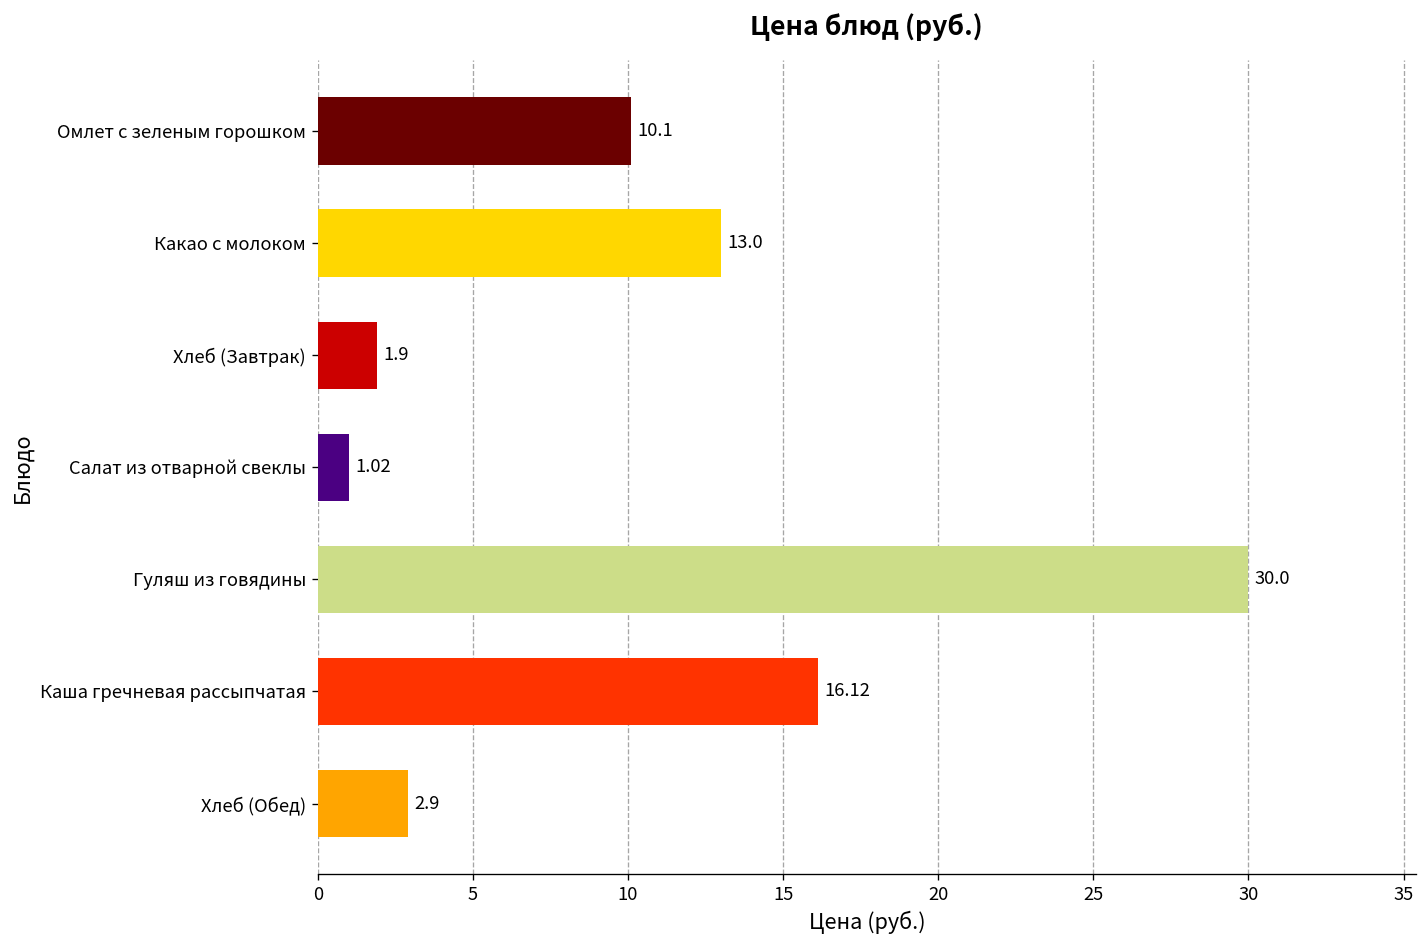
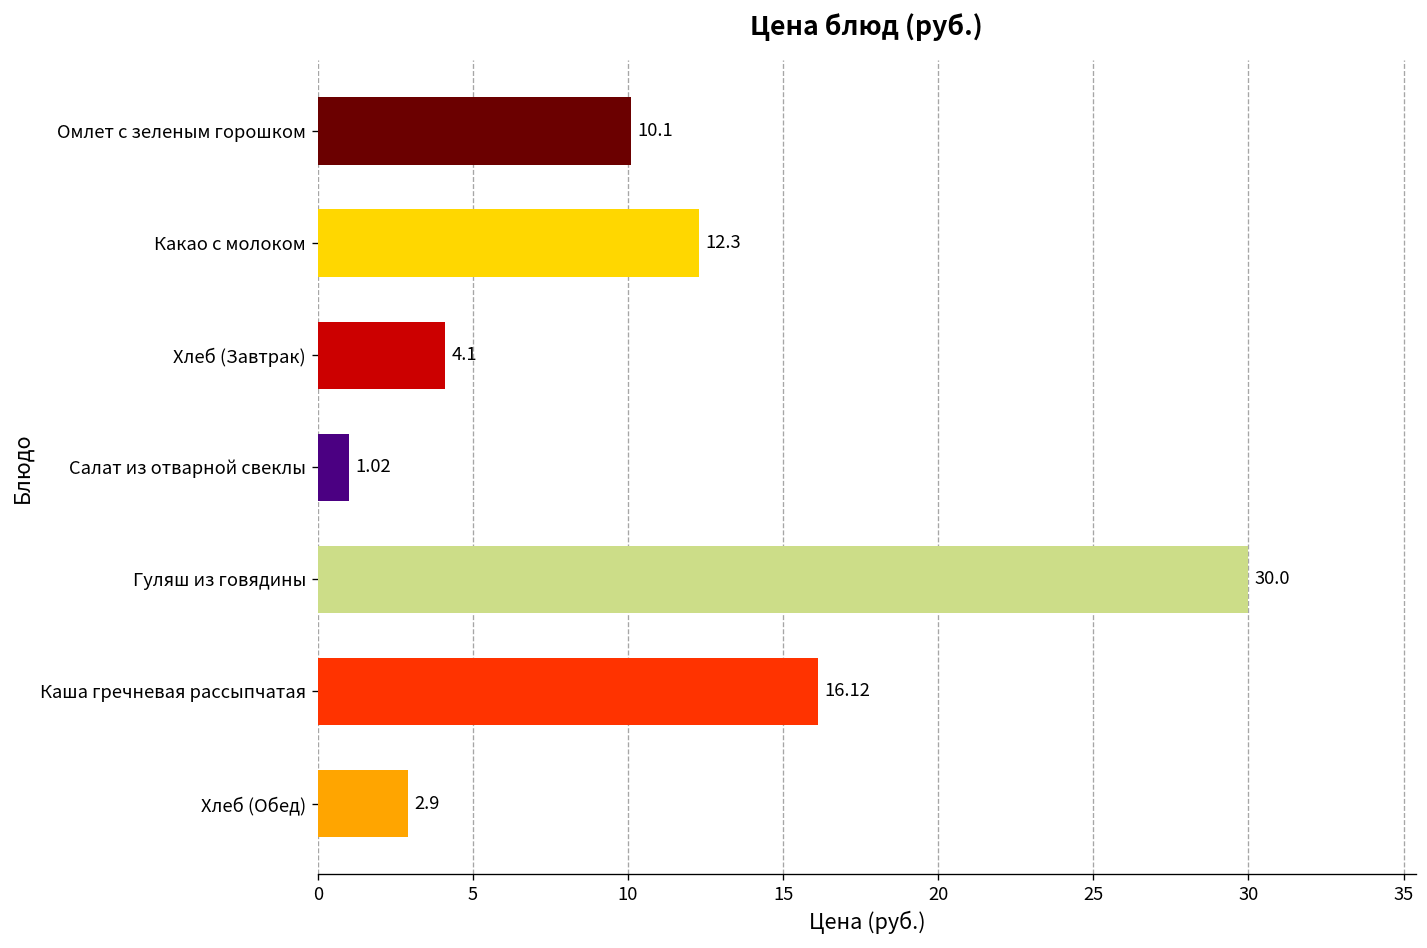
Какао с молоком: 13.0 -> 12.3
Хлеб (Завтрак): 1.9 -> 4.1
